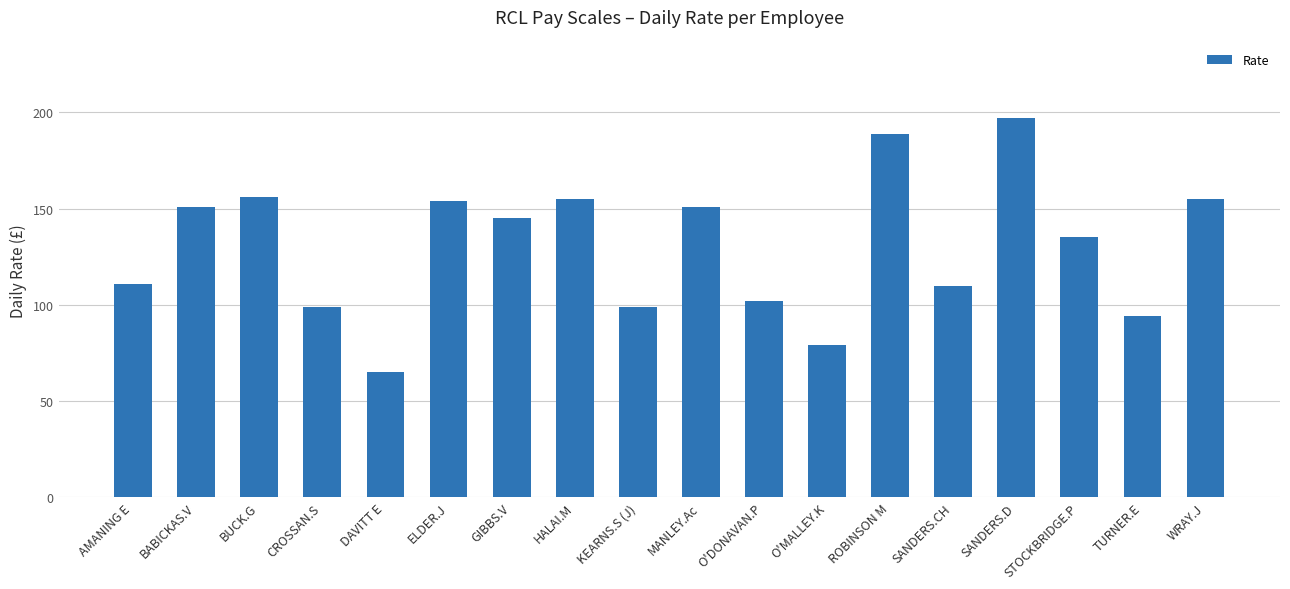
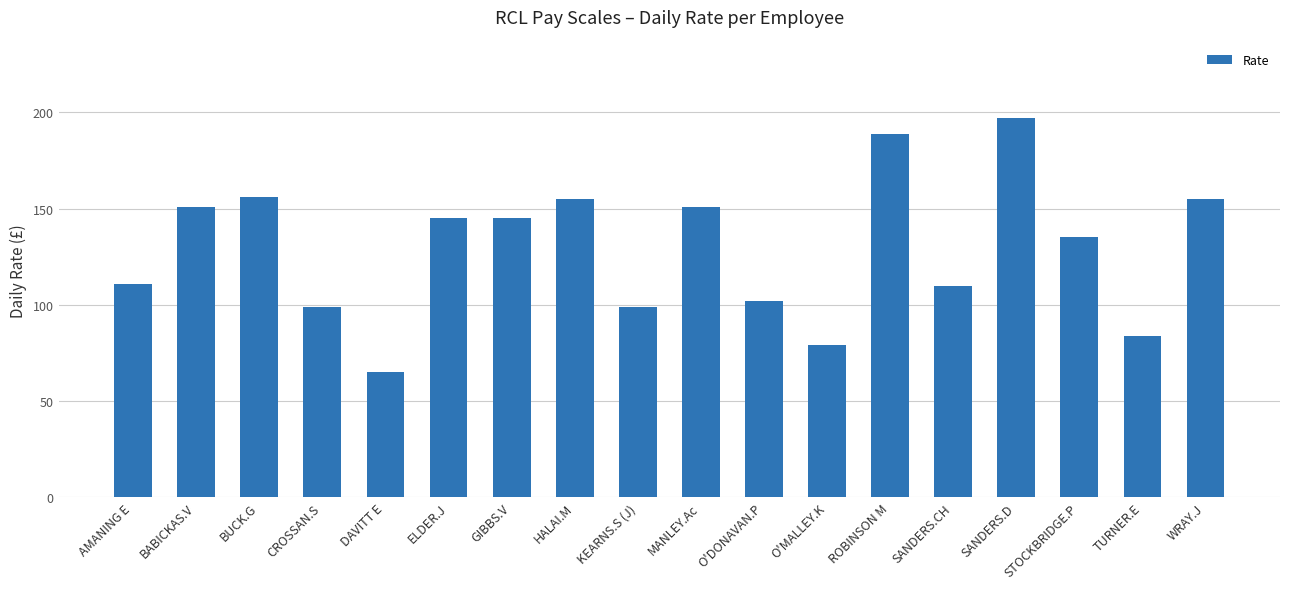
ELDER.J: 154 -> 145
TURNER.E: 94 -> 84
